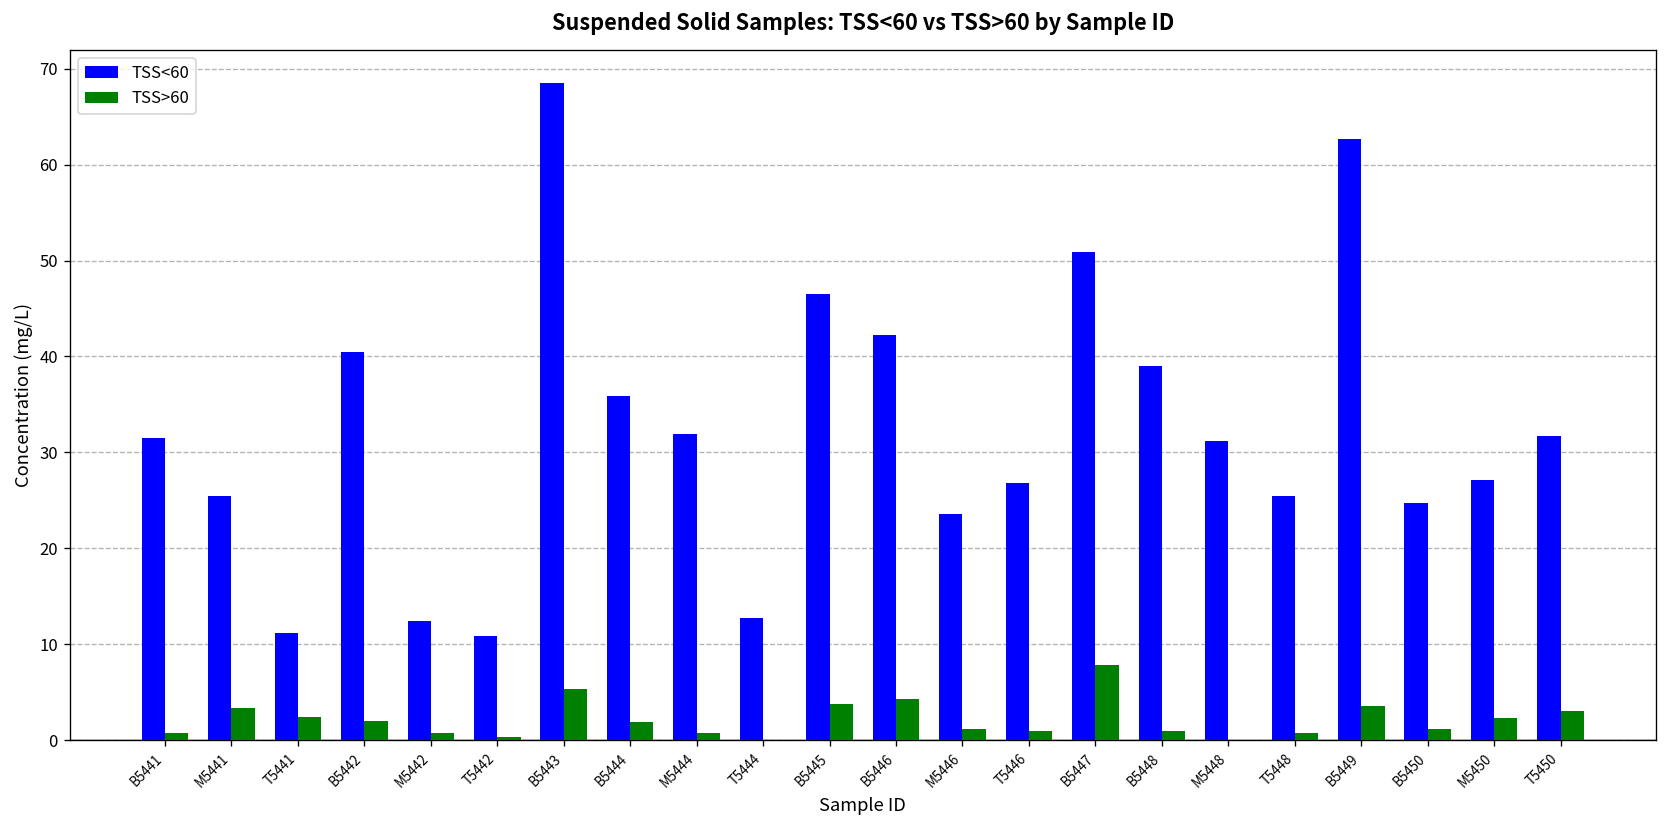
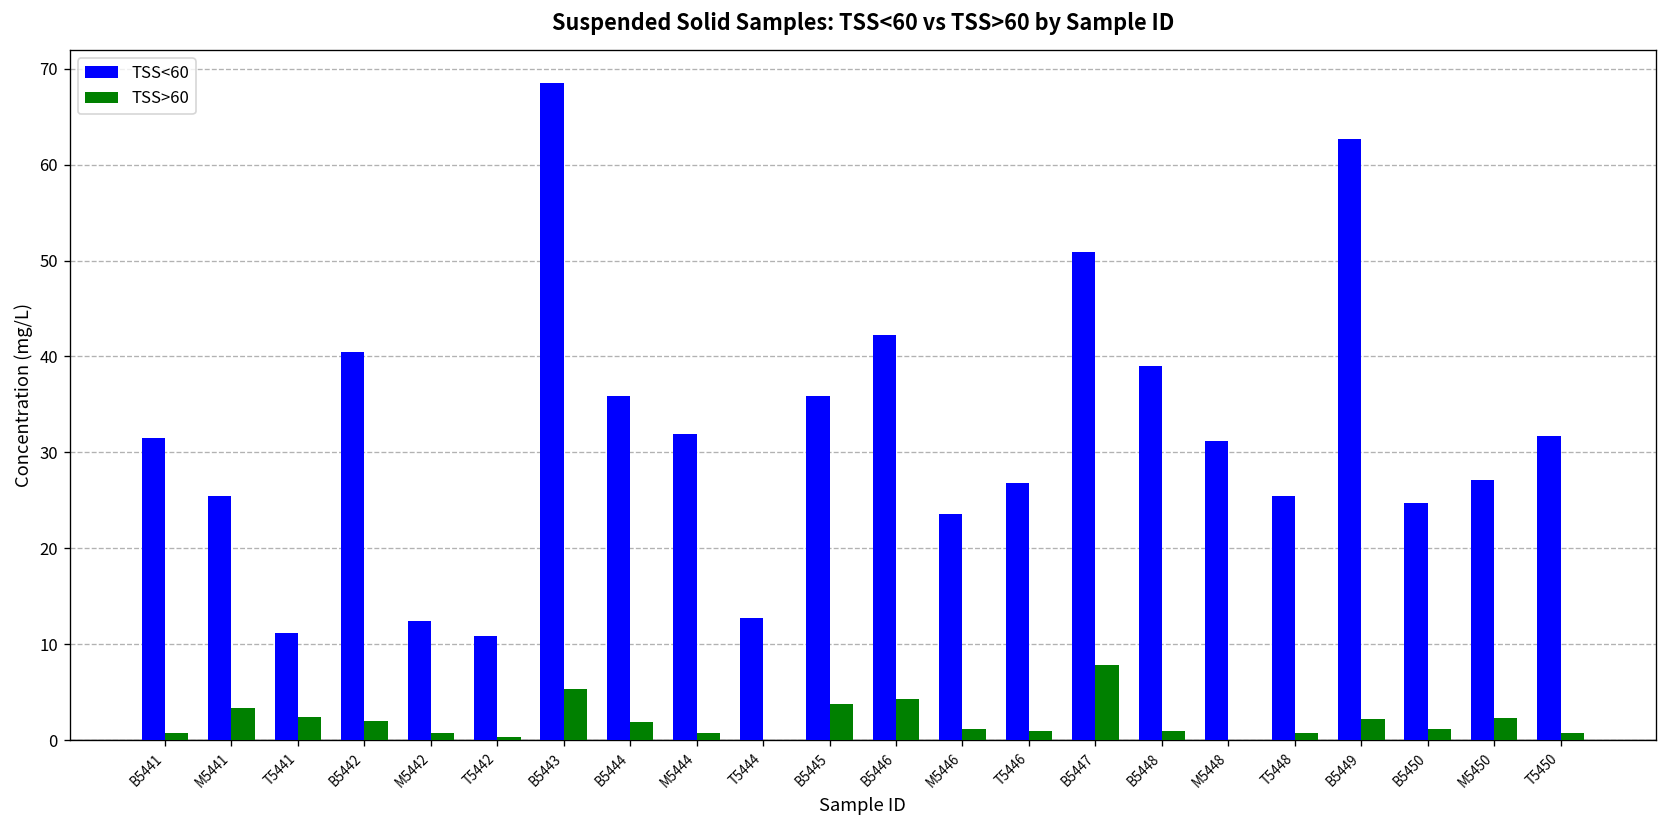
TSS<60, B5445: 47 -> 36
TSS>60, B5449: 4 -> 2
TSS>60, T5450: 3 -> 1
